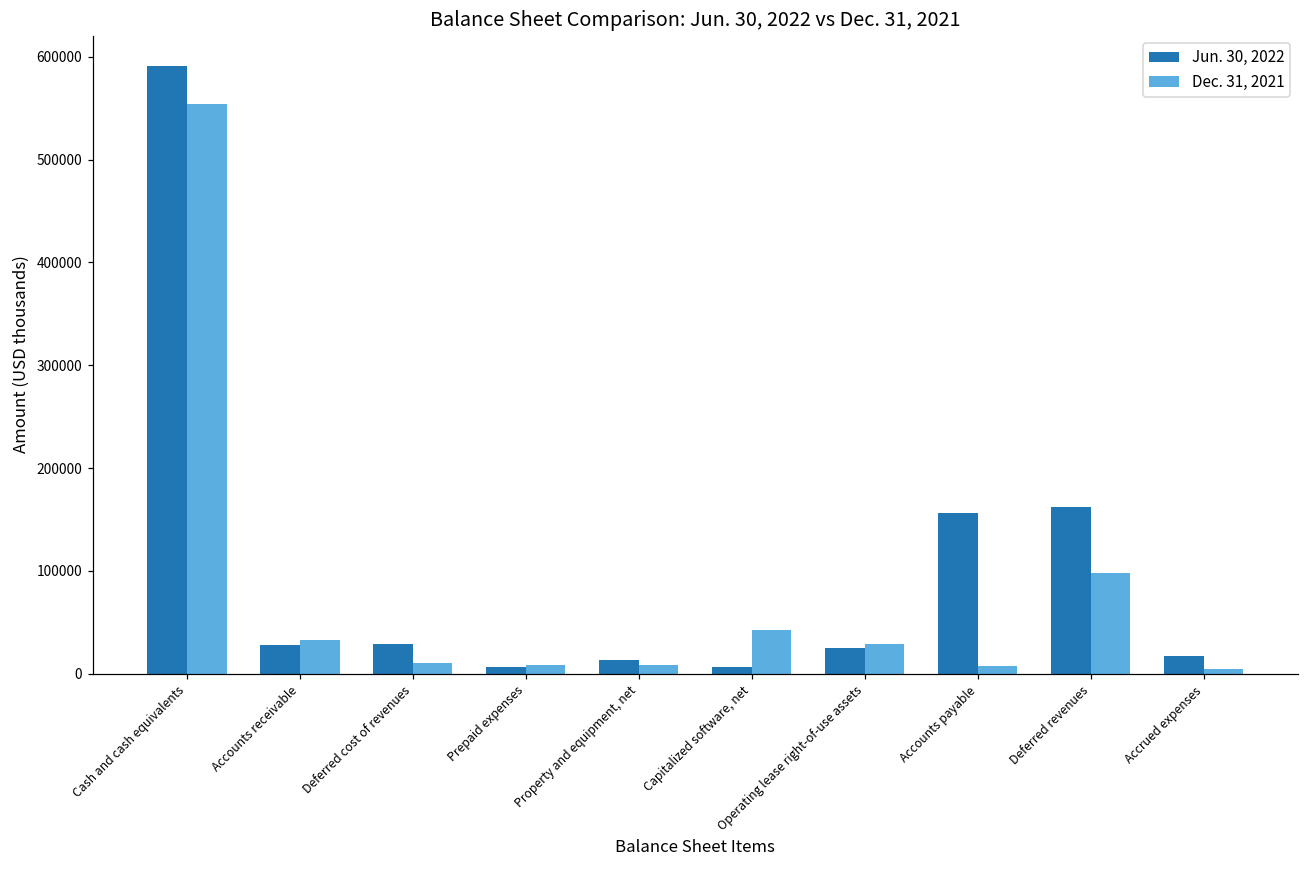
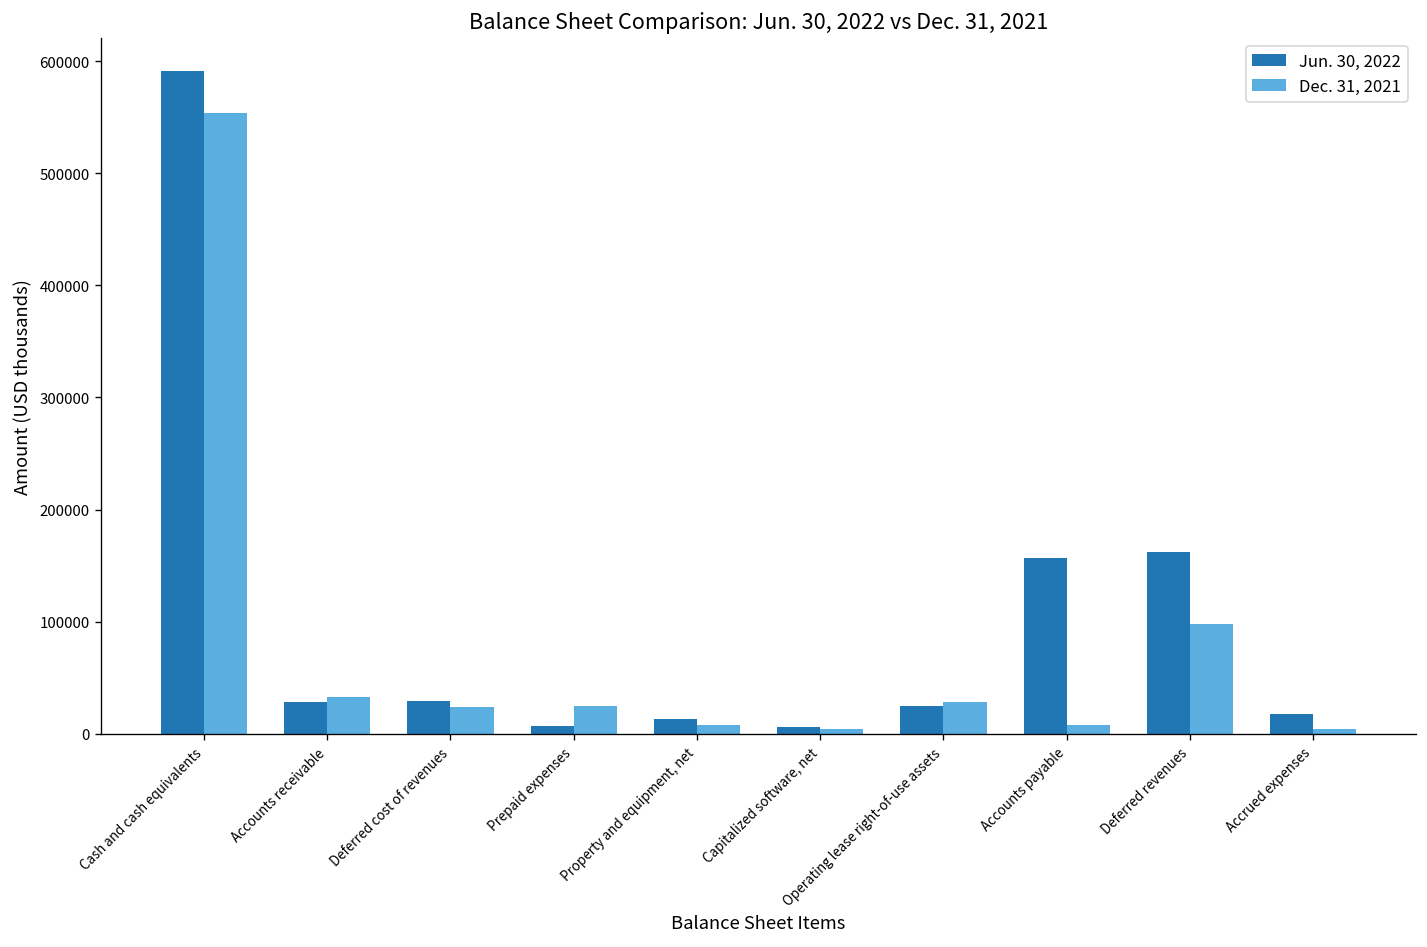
Dec. 31, 2021, Deferred cost of revenues: 10000 -> 20000
Dec. 31, 2021, Prepaid expenses: 10000 -> 20000
Dec. 31, 2021, Capitalized software, net: 40000 -> 0
